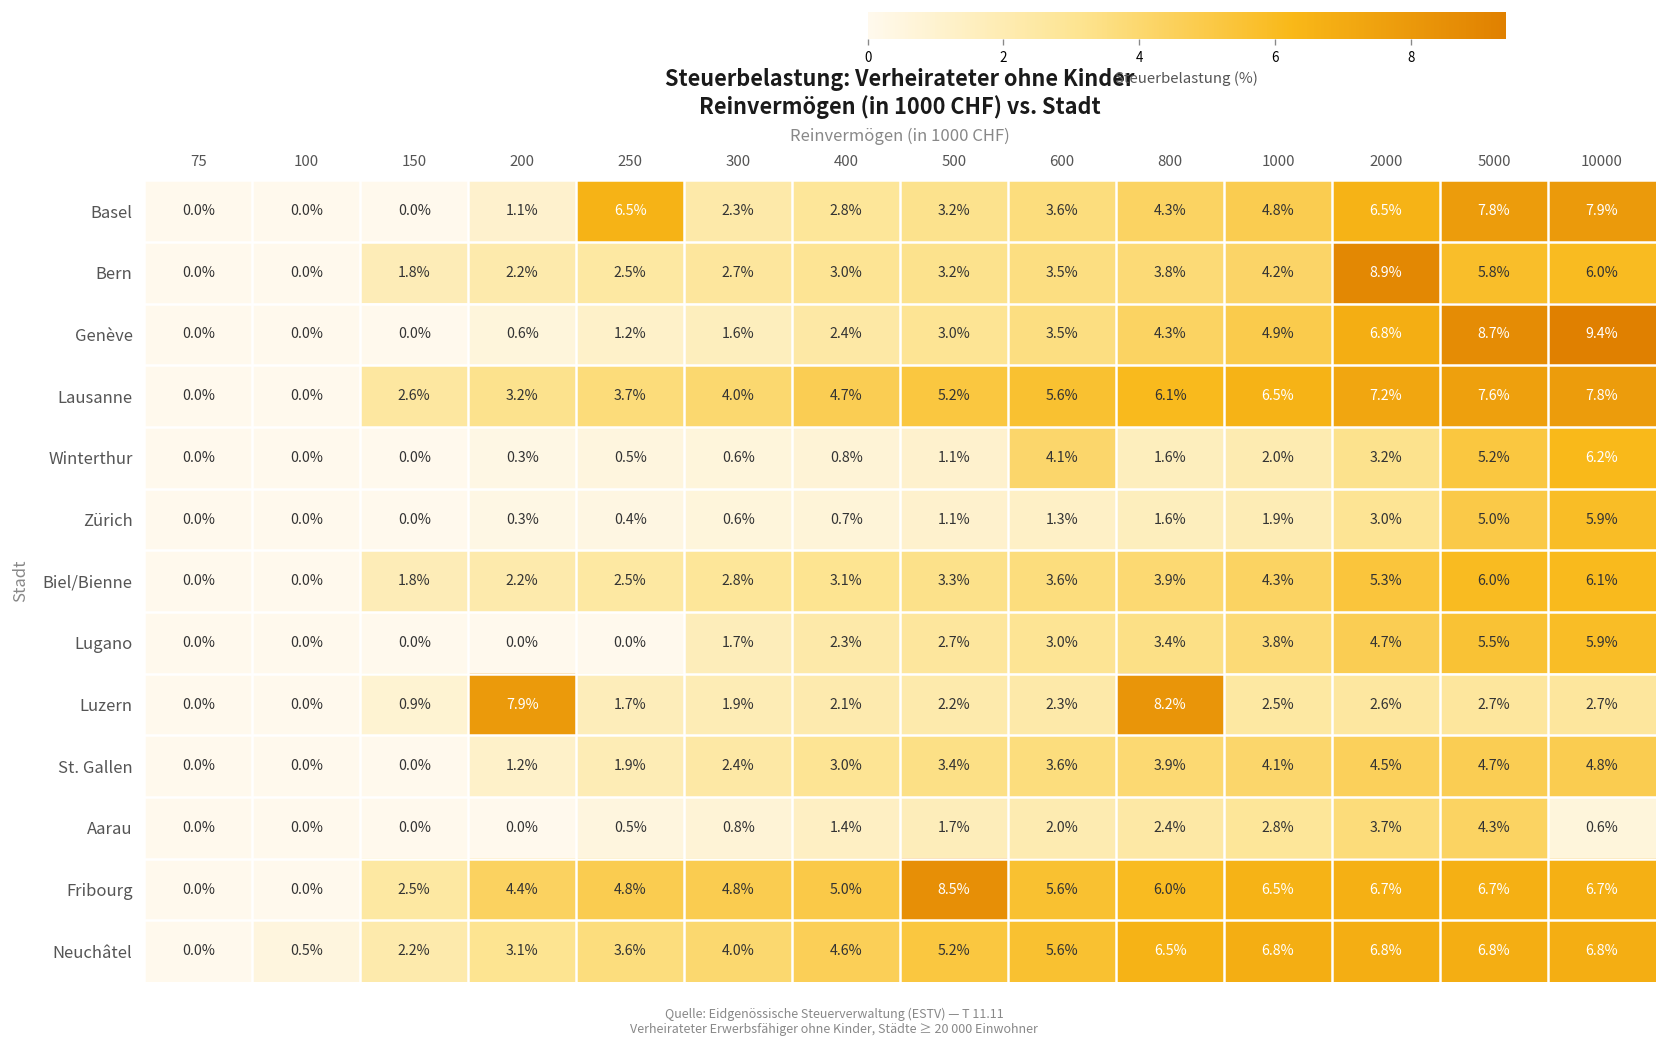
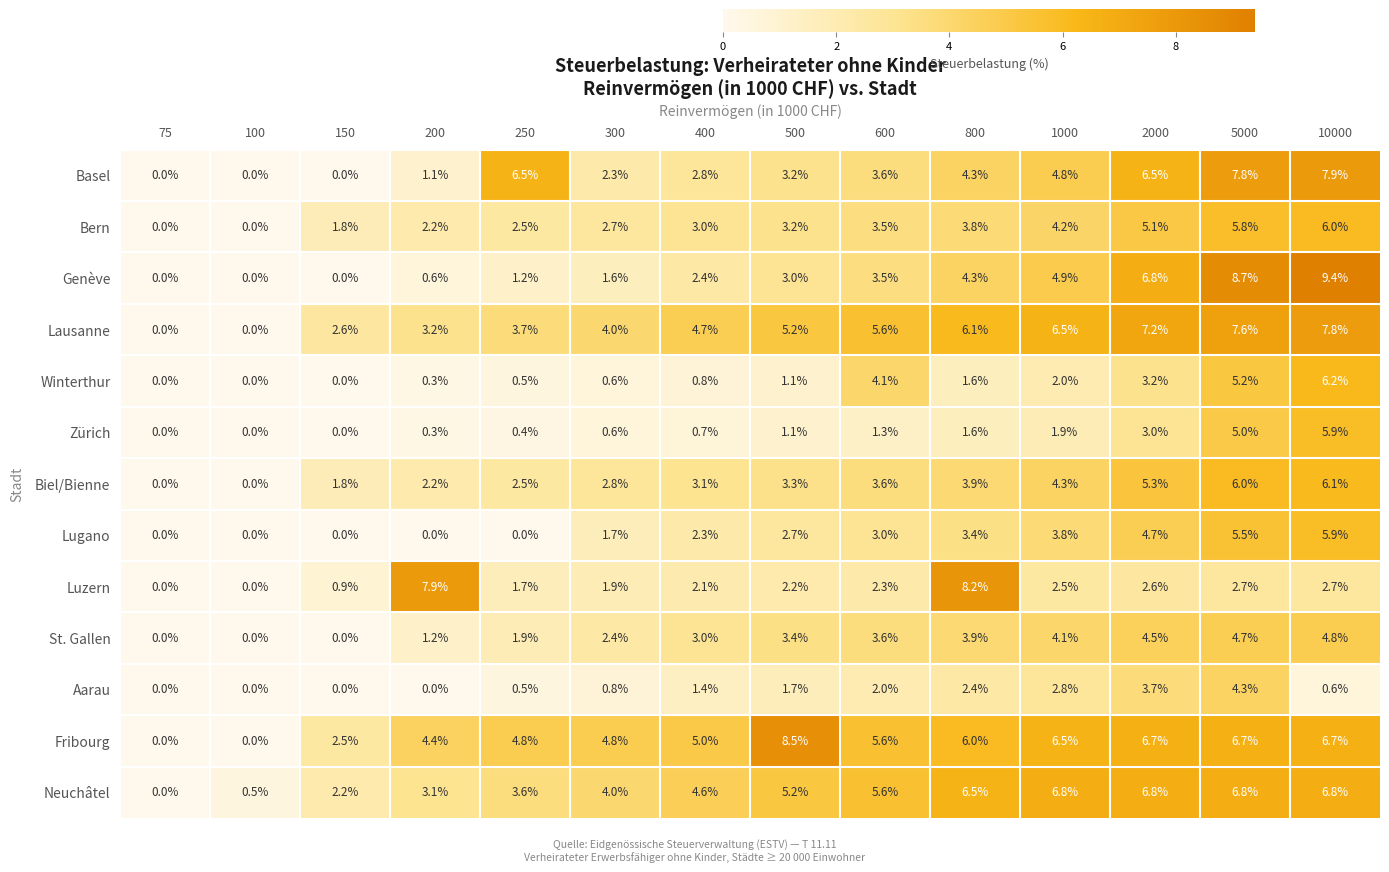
Bern, 2000: 8.9% -> 5.1%
